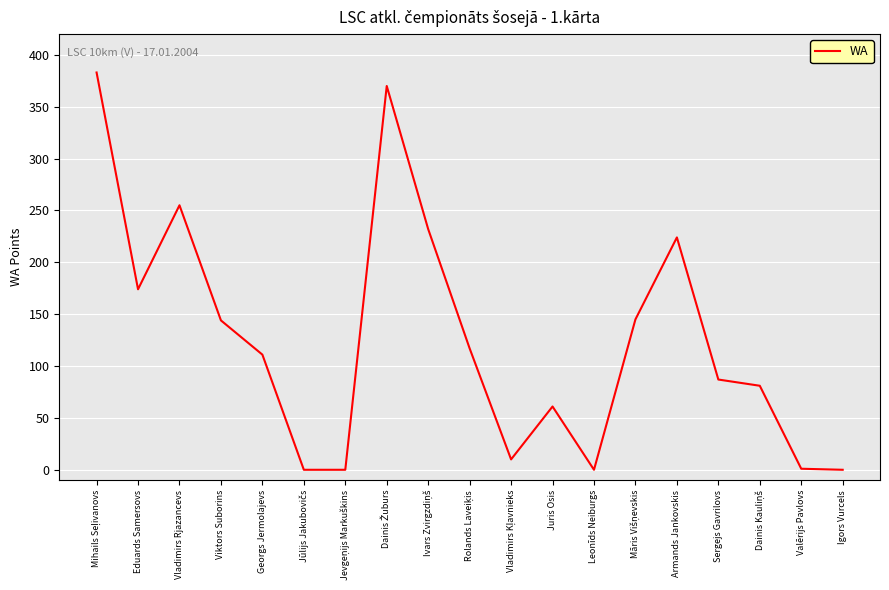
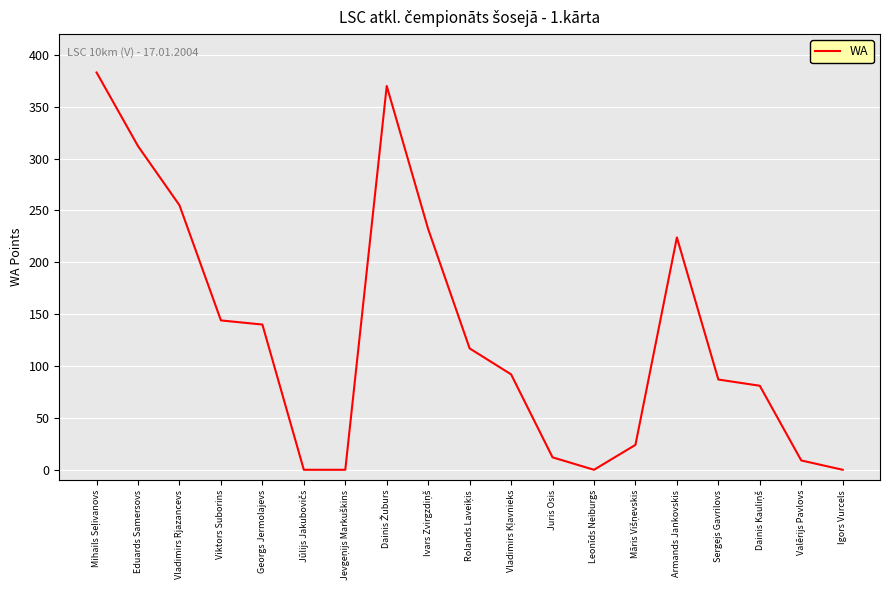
Eduards Samersovs: 174 -> 312
Georgs Jermolajevs: 111 -> 140
Vladimirs Kļavnieks: 10 -> 92
Juris Osis: 61 -> 12
Māris Višņevskis: 145 -> 24
Valērijs Pavlovs: 1 -> 9
